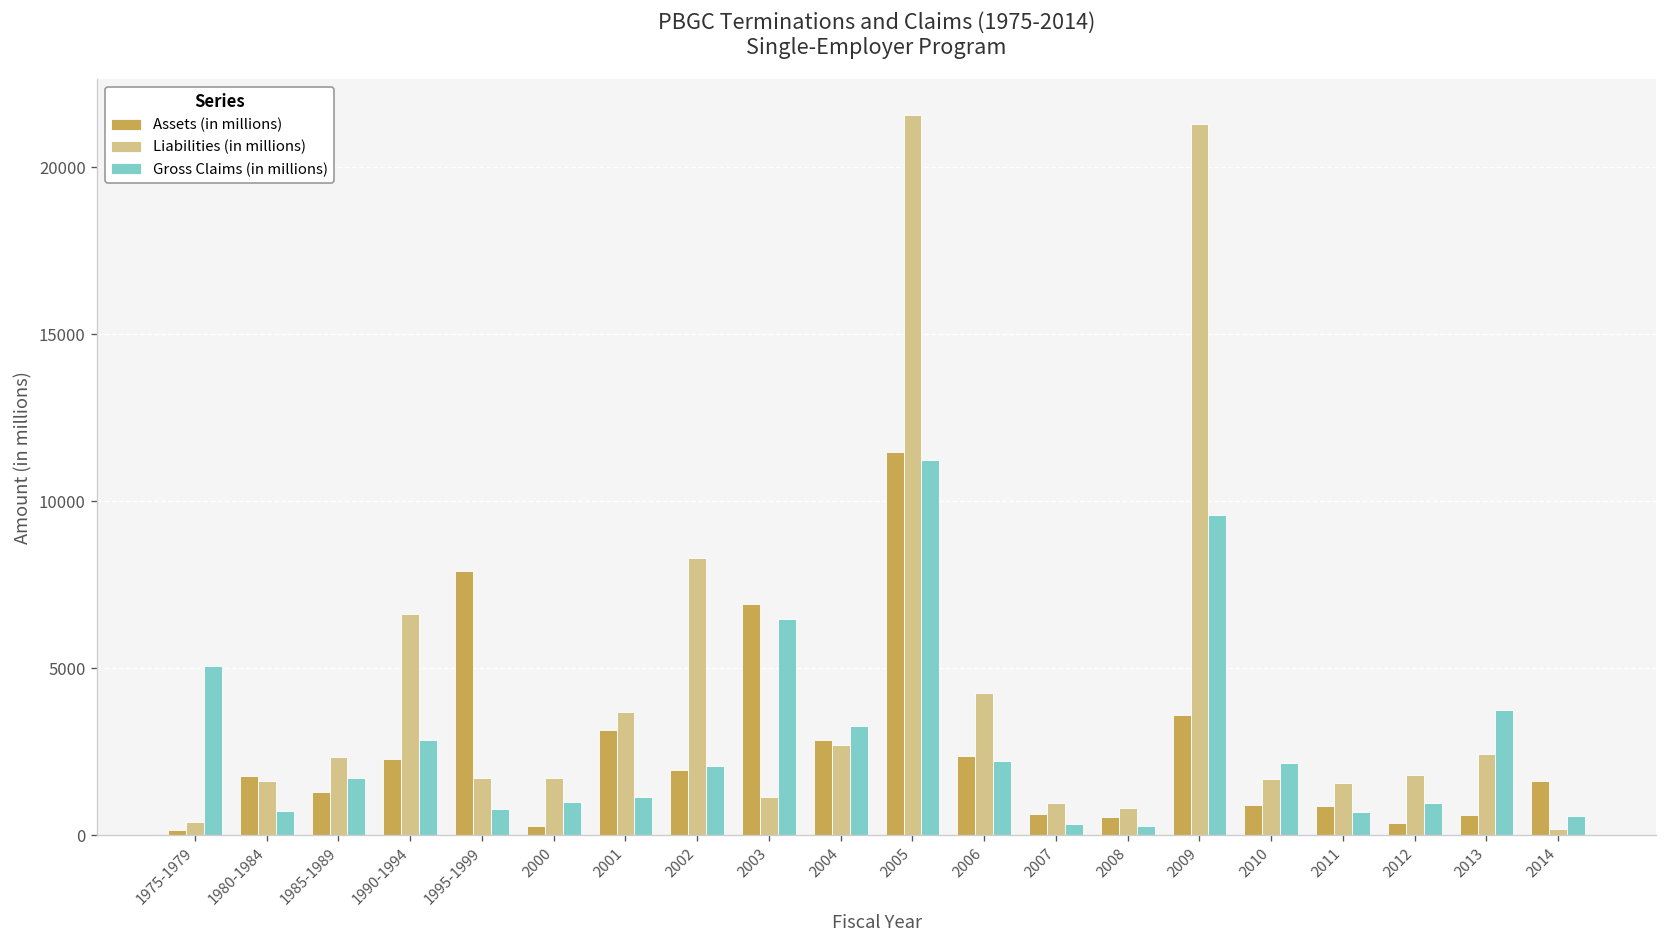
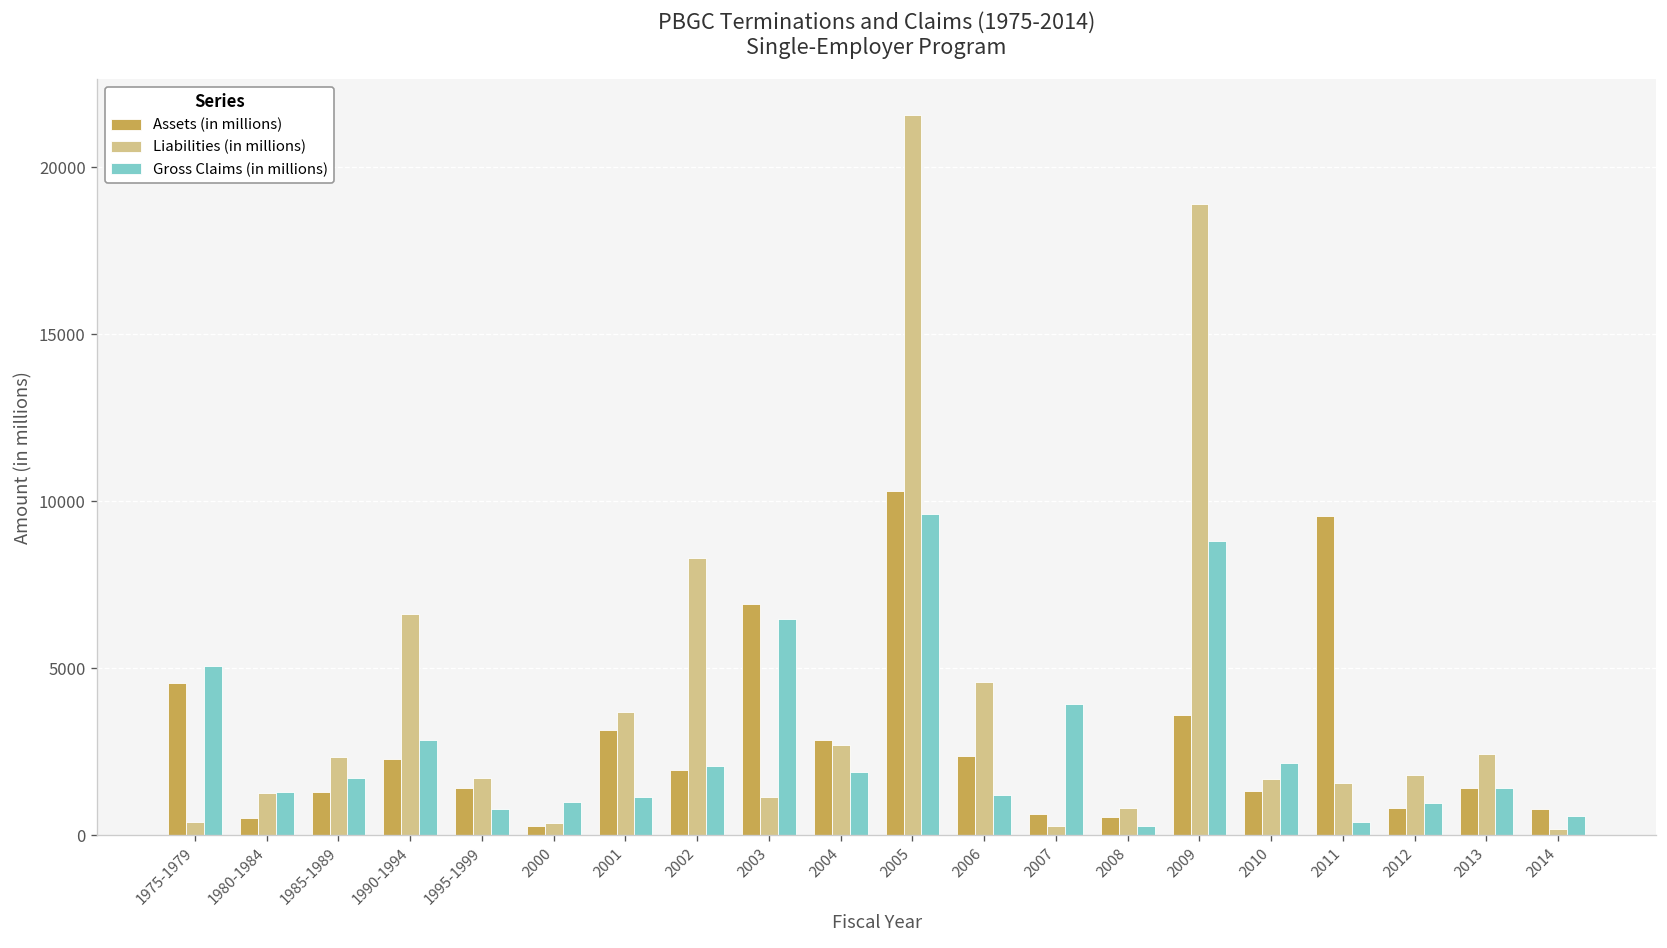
Assets (in millions), 1975-1979: 100 -> 4600
Assets (in millions), 1980-1984: 1800 -> 500
Liabilities (in millions), 1980-1984: 1600 -> 1300
Gross Claims (in millions), 1980-1984: 700 -> 1300
Assets (in millions), 1995-1999: 7900 -> 1400
Liabilities (in millions), 2000: 1700 -> 400
Gross Claims (in millions), 2004: 3300 -> 1900
Assets (in millions), 2005: 11500 -> 10300
Gross Claims (in millions), 2005: 11200 -> 9600
Liabilities (in millions), 2006: 4300 -> 4600
Gross Claims (in millions), 2006: 2200 -> 1200
Liabilities (in millions), 2007: 1000 -> 300
Gross Claims (in millions), 2007: 300 -> 3900
Liabilities (in millions), 2009: 21300 -> 18900
Gross Claims (in millions), 2009: 9600 -> 8800
Assets (in millions), 2010: 900 -> 1300
Assets (in millions), 2011: 900 -> 9600
Gross Claims (in millions), 2011: 700 -> 400
Assets (in millions), 2012: 400 -> 800
Assets (in millions), 2013: 600 -> 1400
Gross Claims (in millions), 2013: 3700 -> 1400
Assets (in millions), 2014: 1600 -> 800
